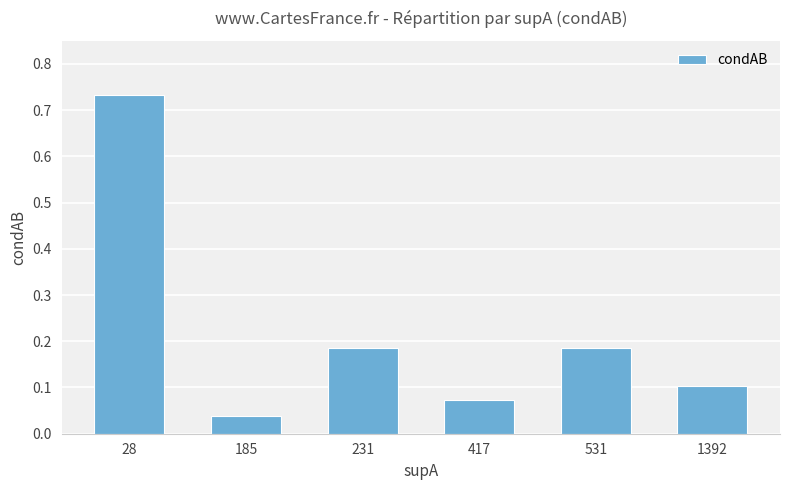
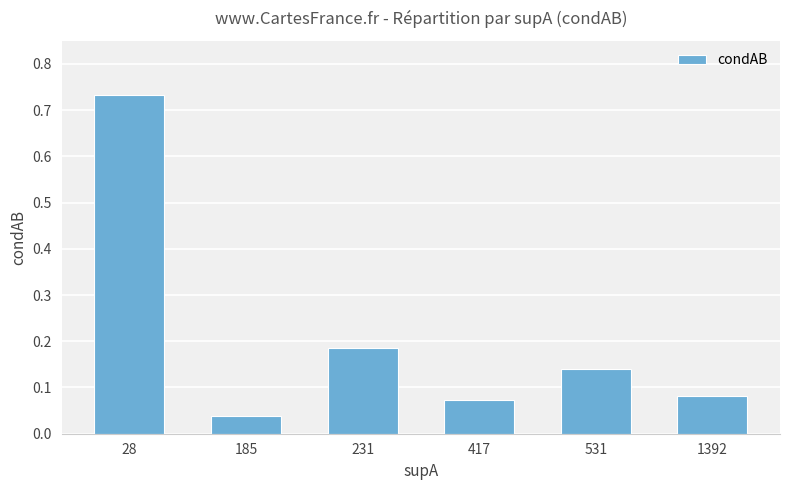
531: 0.19 -> 0.14
1392: 0.10 -> 0.08
